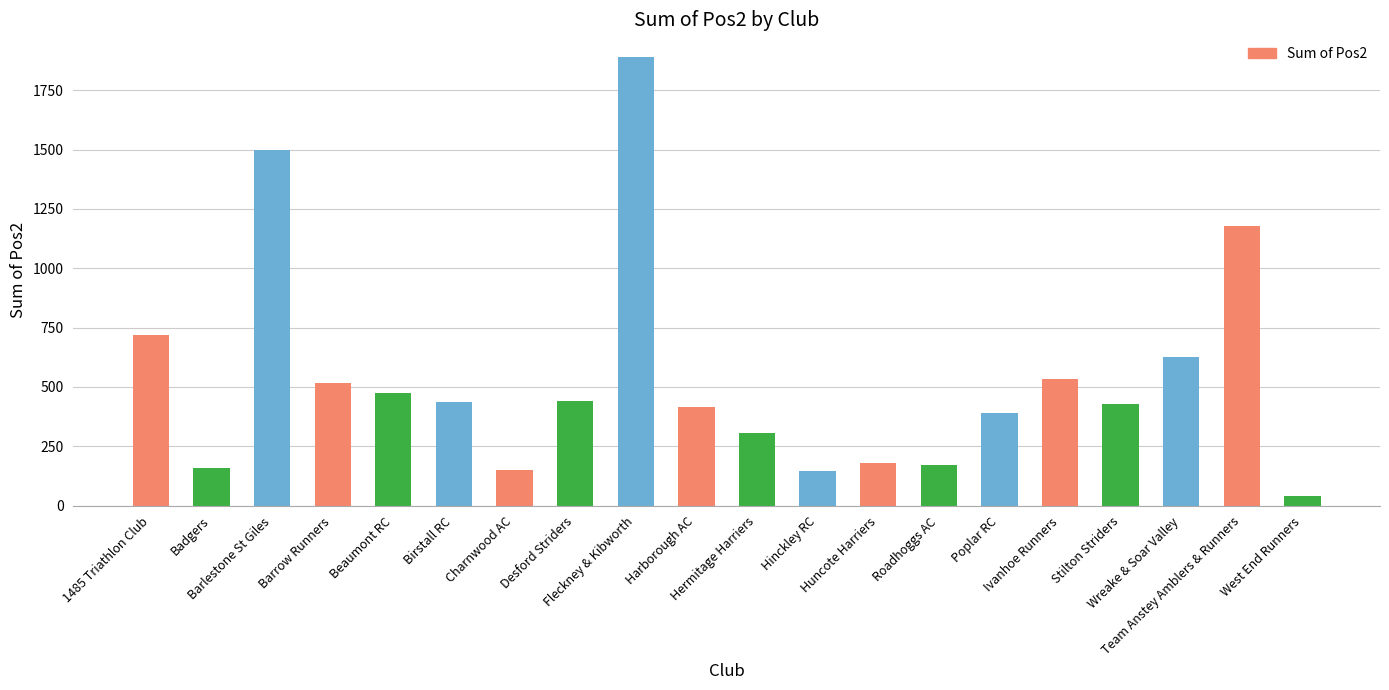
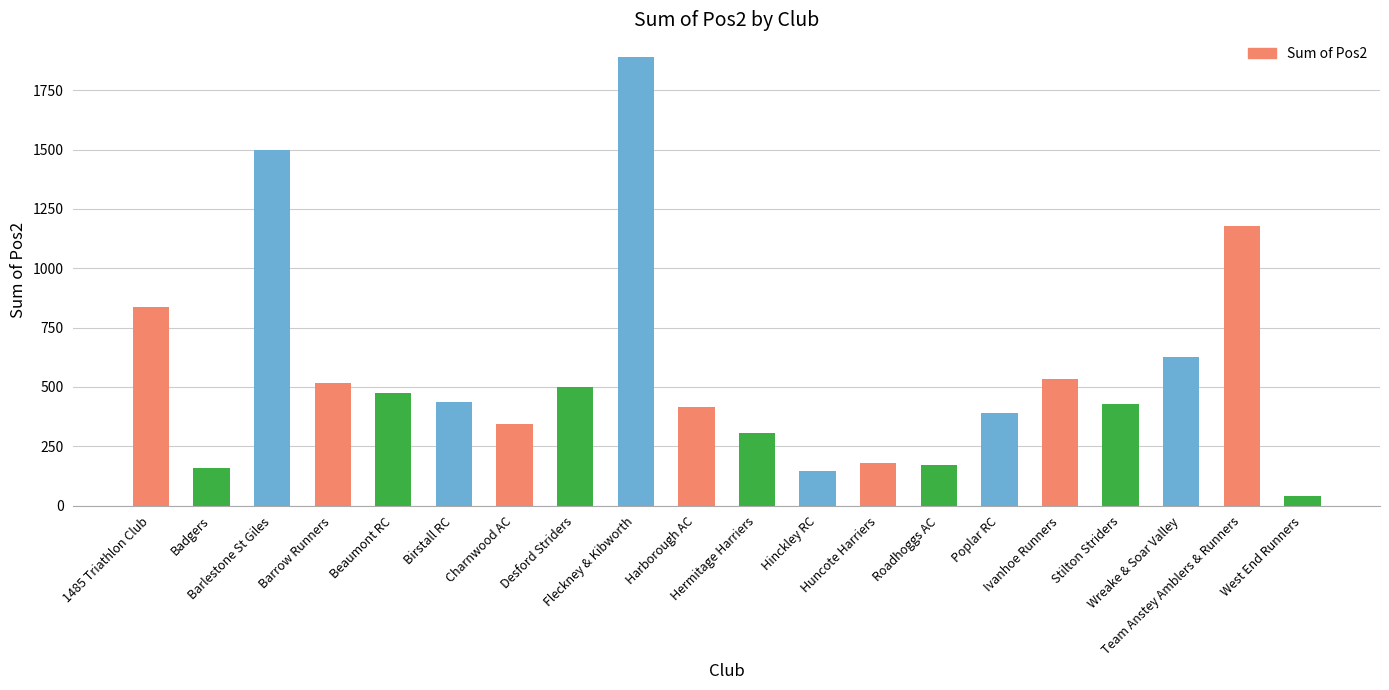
1485 Triathlon Club: 720 -> 840
Charnwood AC: 150 -> 340
Desford Striders: 440 -> 500
